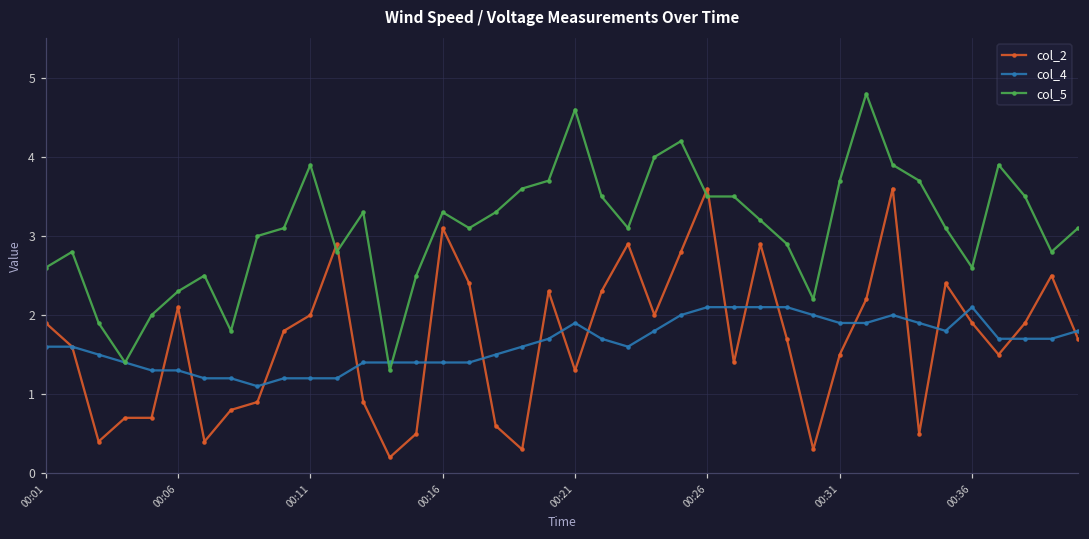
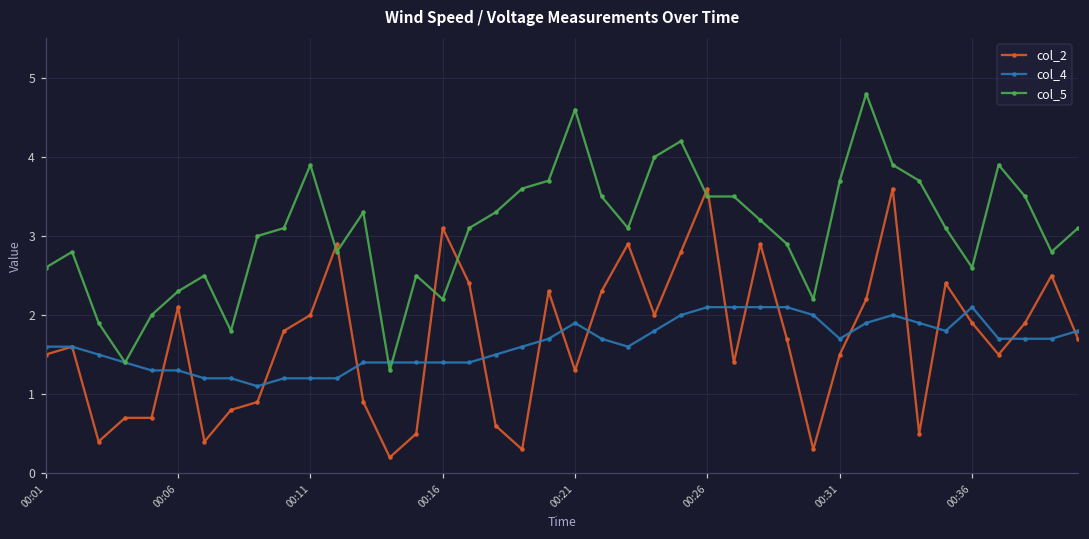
col_2, 00:01: 1.9 -> 1.5
col_5, 00:16: 3.3 -> 2.2
col_4, 00:31: 1.9 -> 1.7
